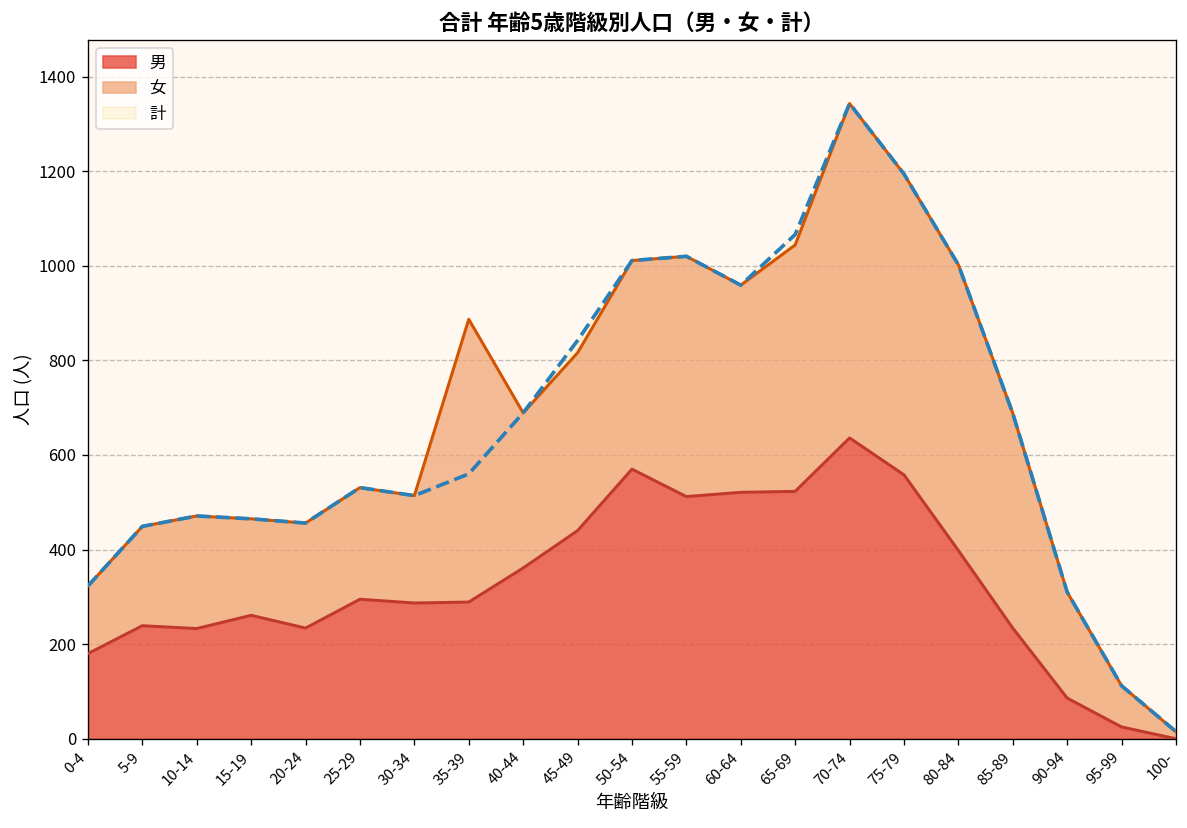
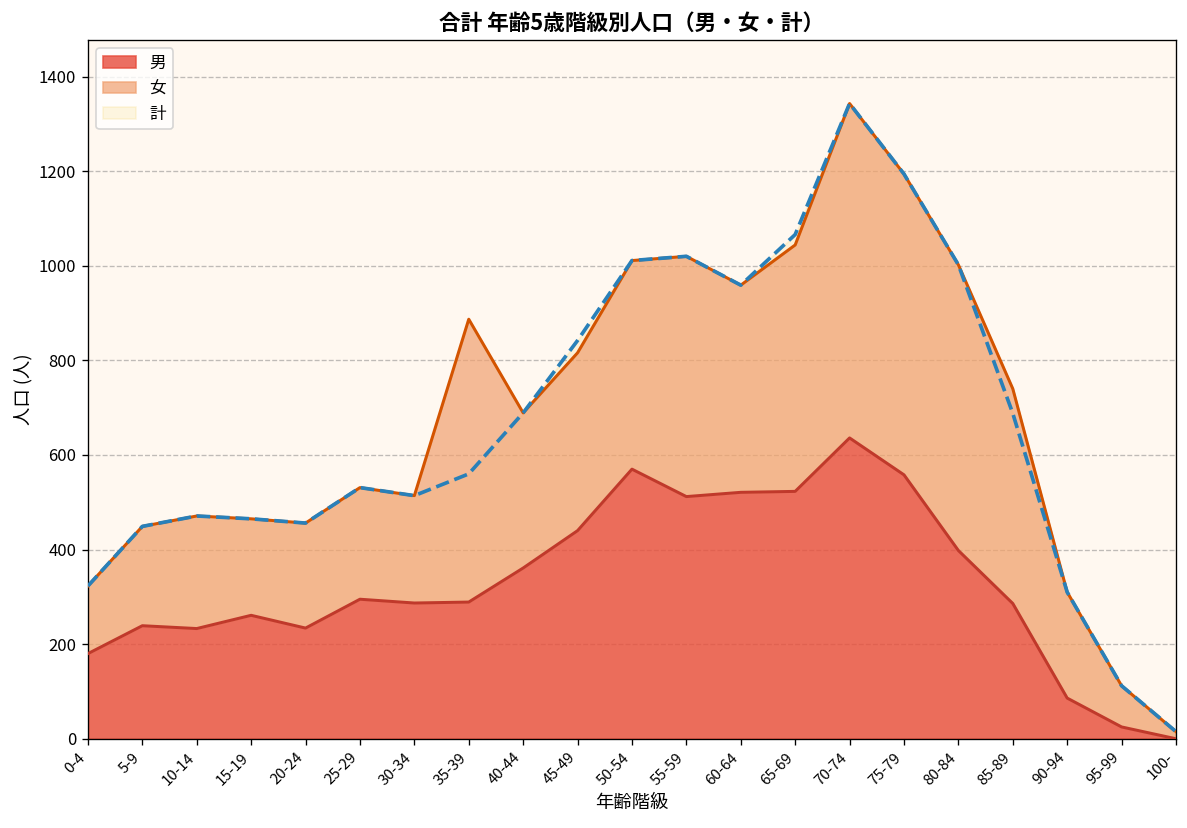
男, 85-89: 230 -> 290
